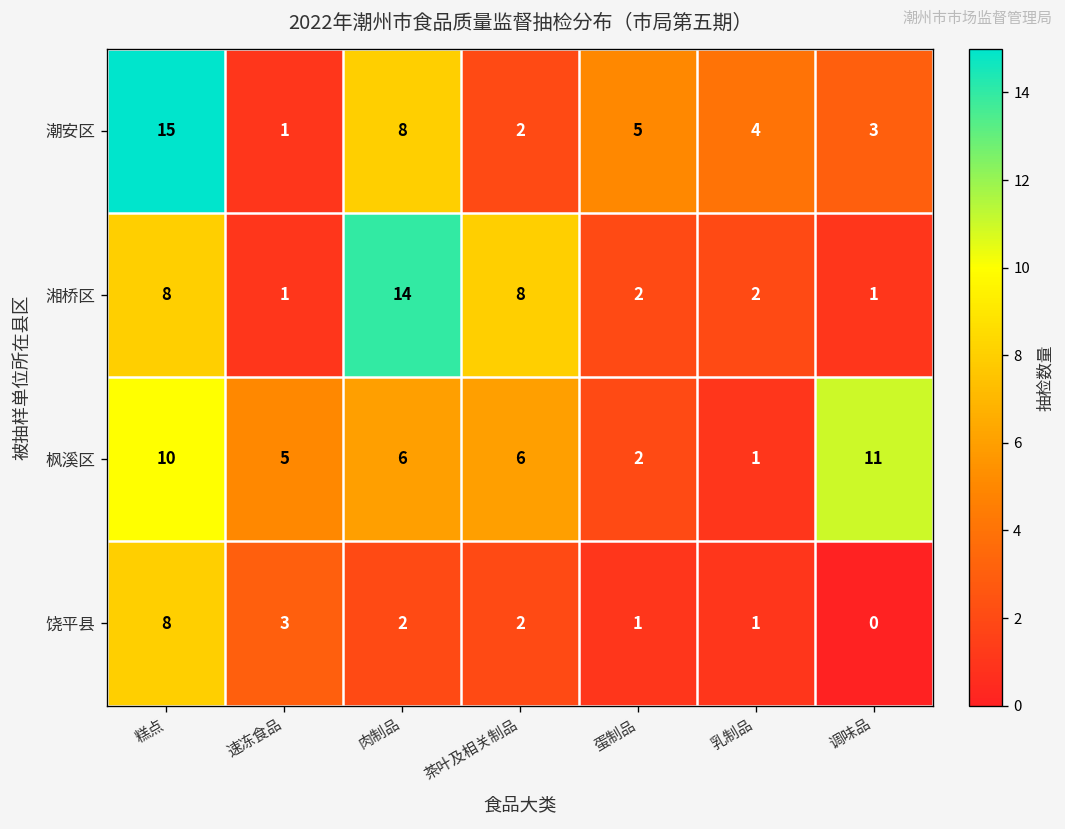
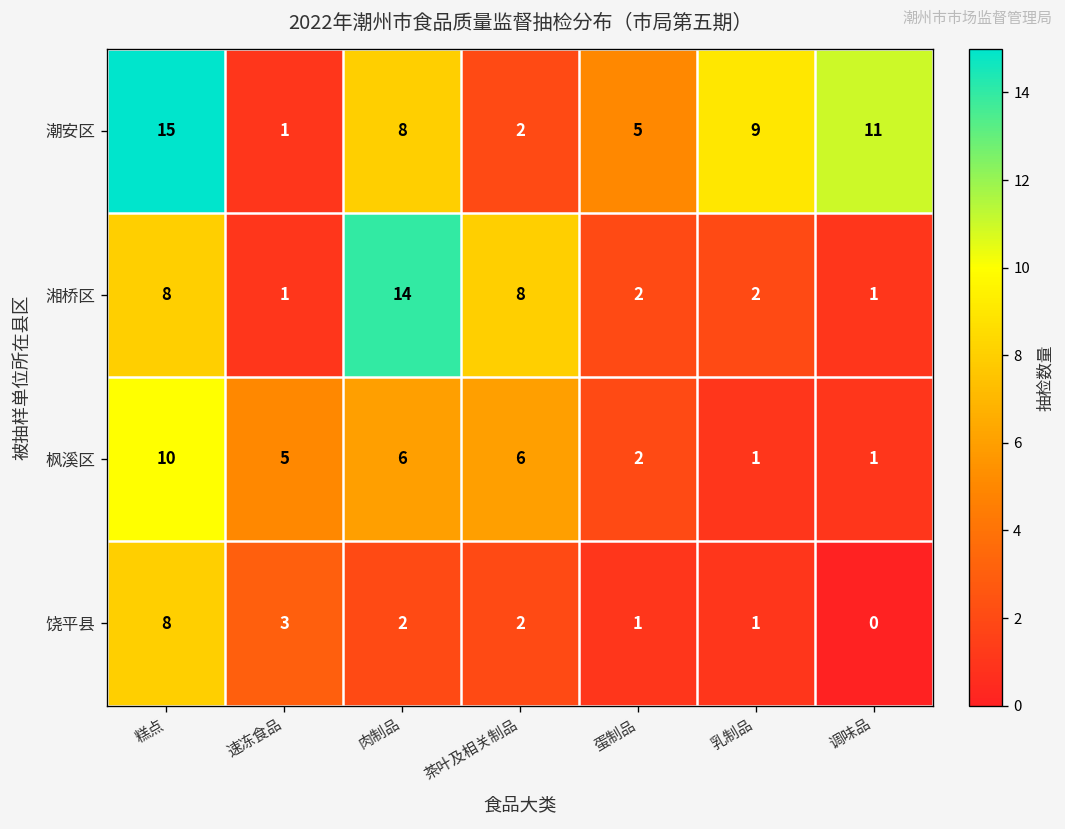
潮安区, 乳制品: 4 -> 9
潮安区, 调味品: 3 -> 11
枫溪区, 调味品: 11 -> 1
